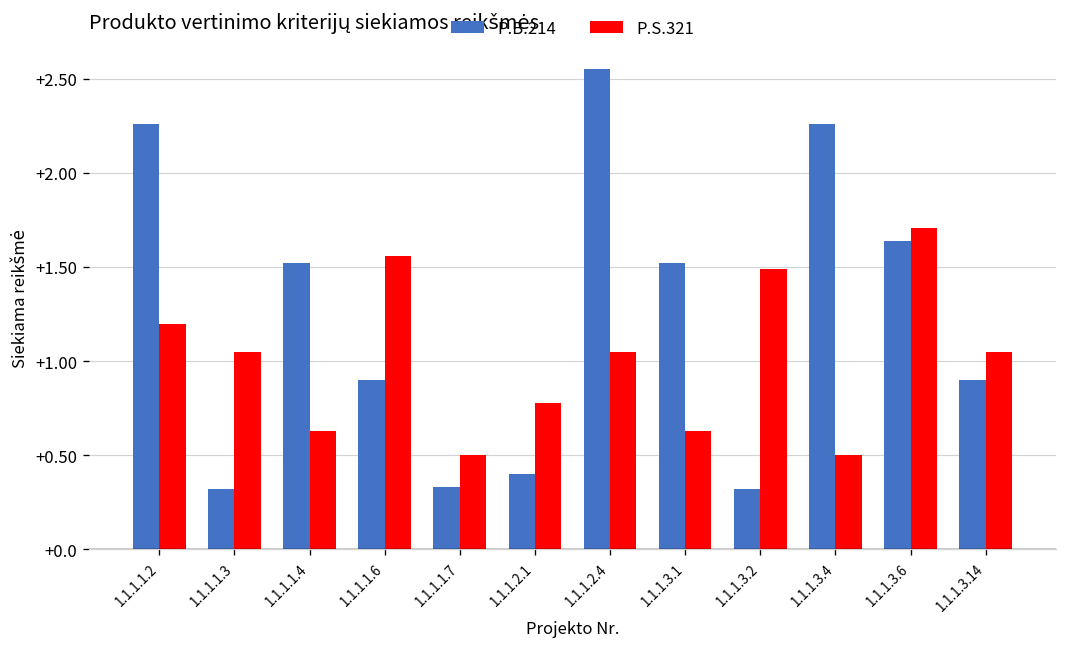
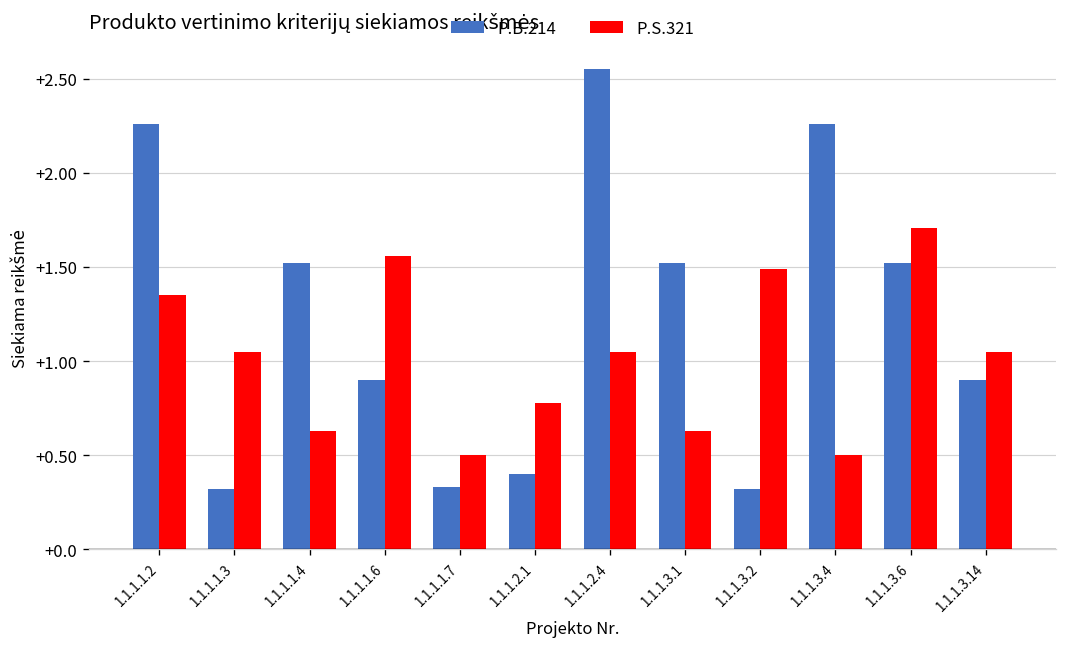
P.S.321, 1.1.1.1.2: +1.20 -> +1.35
P.B.214, 1.1.1.3.6: +1.64 -> +1.52
